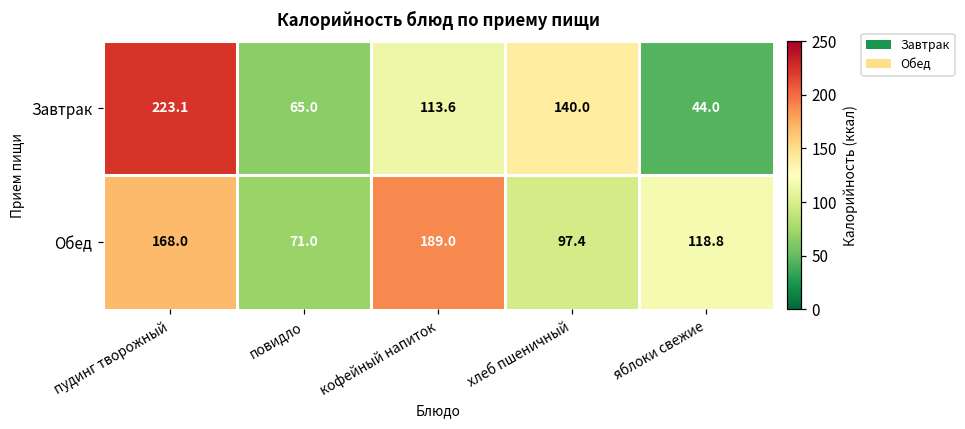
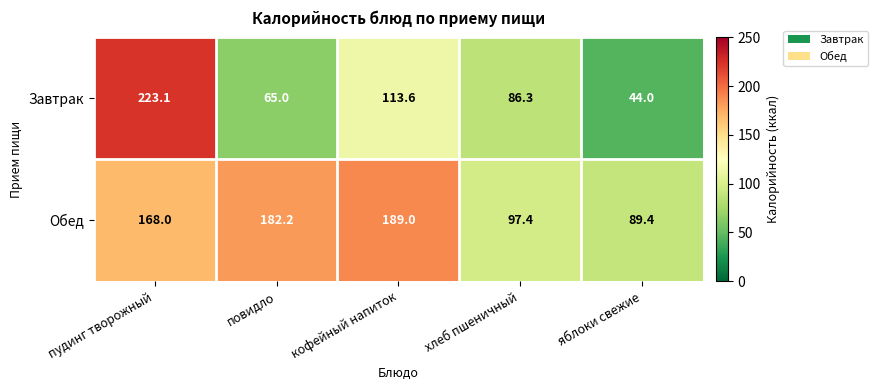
Завтрак, хлеб пшеничный: 140.0 -> 86.3
Обед, повидло: 71.0 -> 182.2
Обед, яблоки свежие: 118.8 -> 89.4
